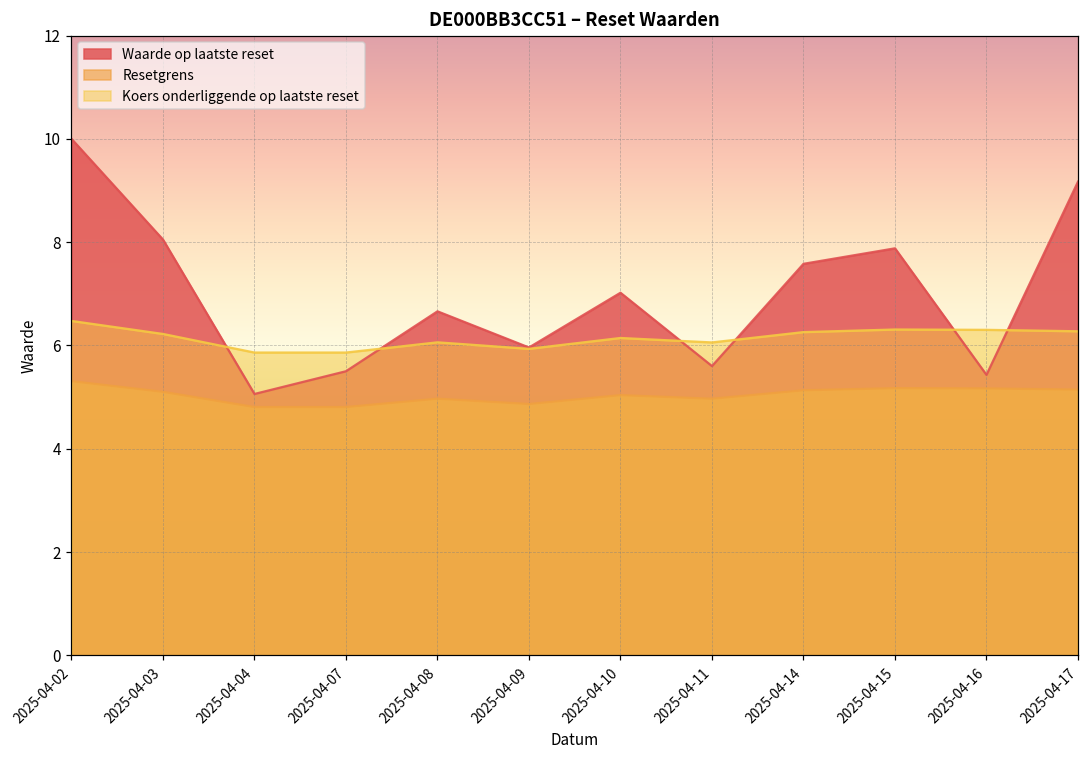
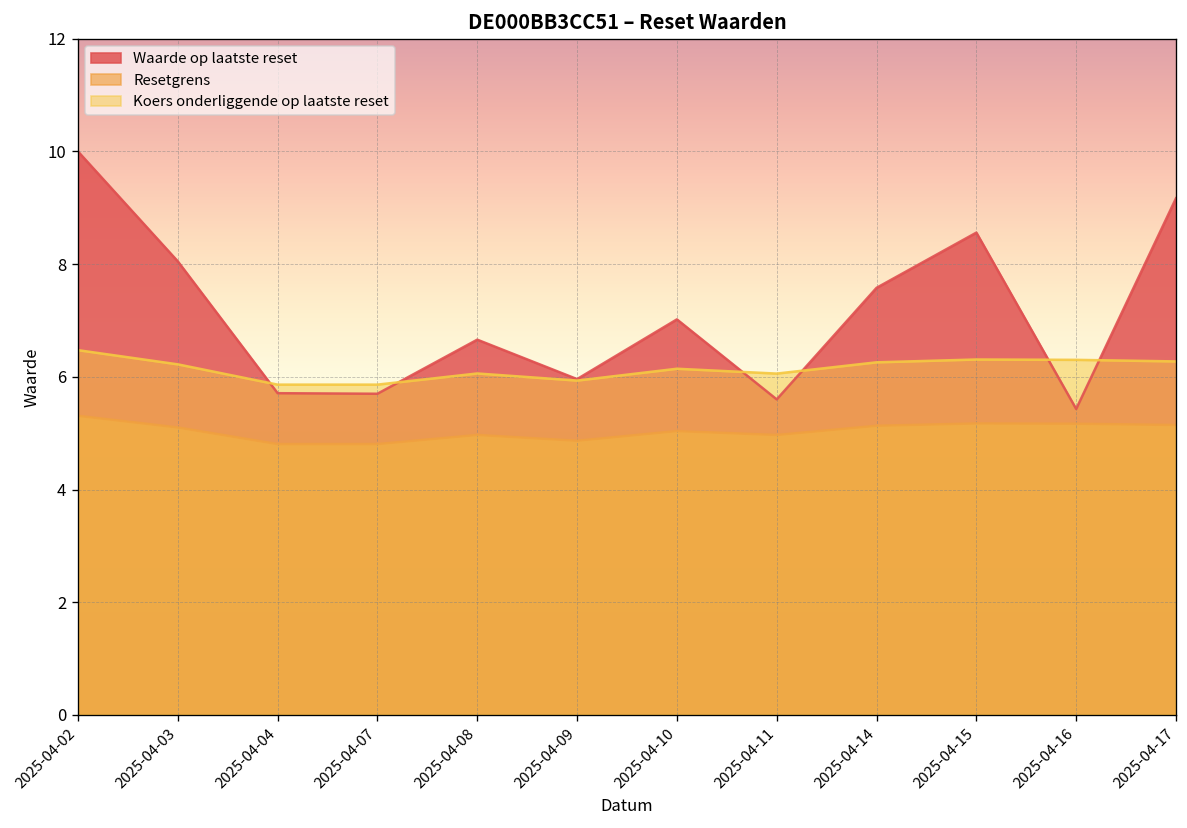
Waarde op laatste reset, 2025-04-04: 5.1 -> 5.7
Waarde op laatste reset, 2025-04-07: 5.5 -> 5.7
Waarde op laatste reset, 2025-04-15: 7.9 -> 8.6
